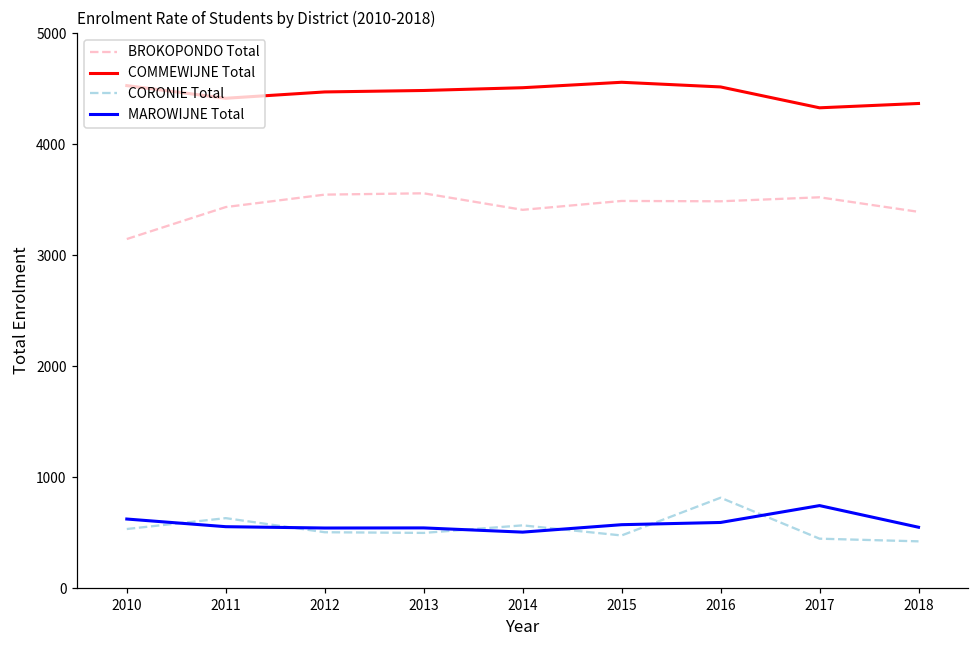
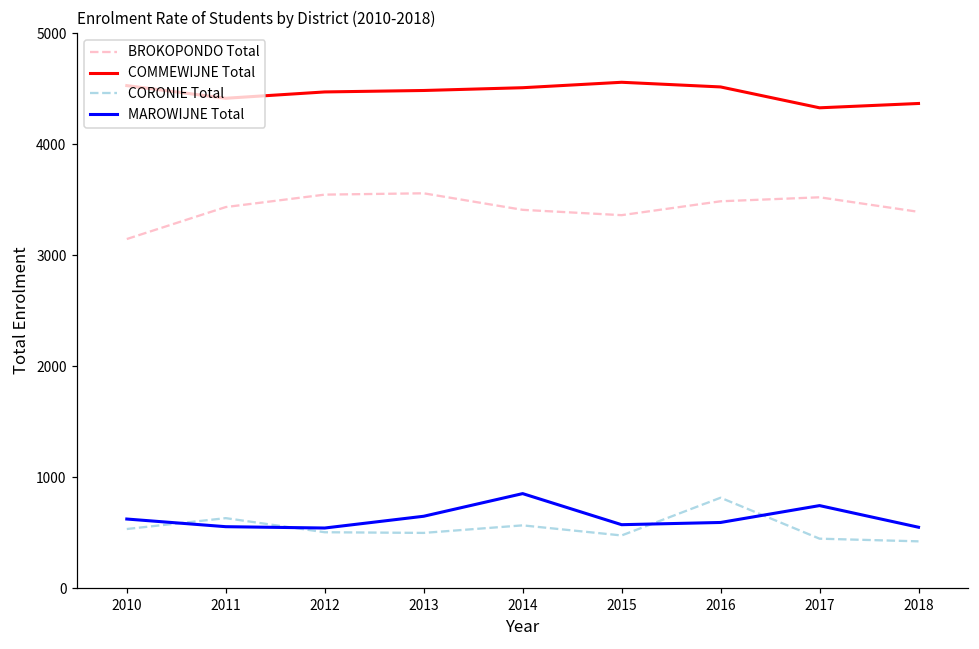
MAROWIJNE Total, 2013: 540 -> 650
MAROWIJNE Total, 2014: 510 -> 850
BROKOPONDO Total, 2015: 3490 -> 3360
